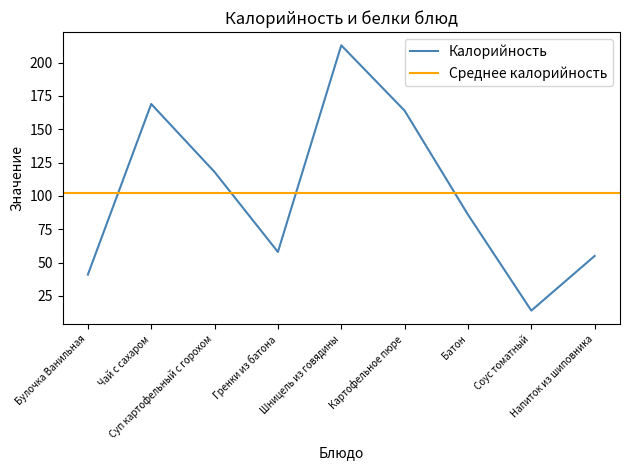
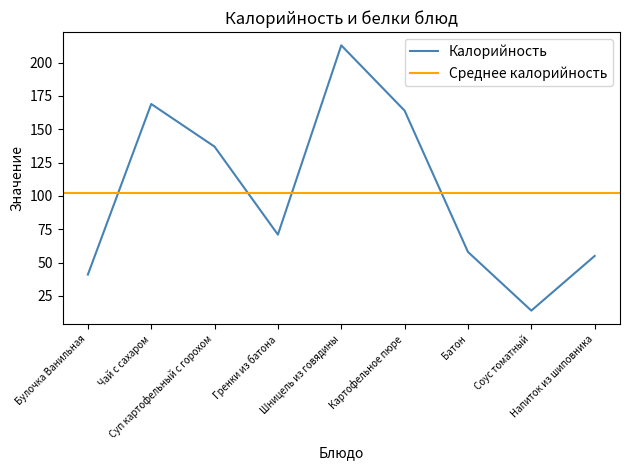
Суп картофельный с горохом: 118 -> 137
Гренки из батона: 58 -> 71
Батон: 86 -> 58
